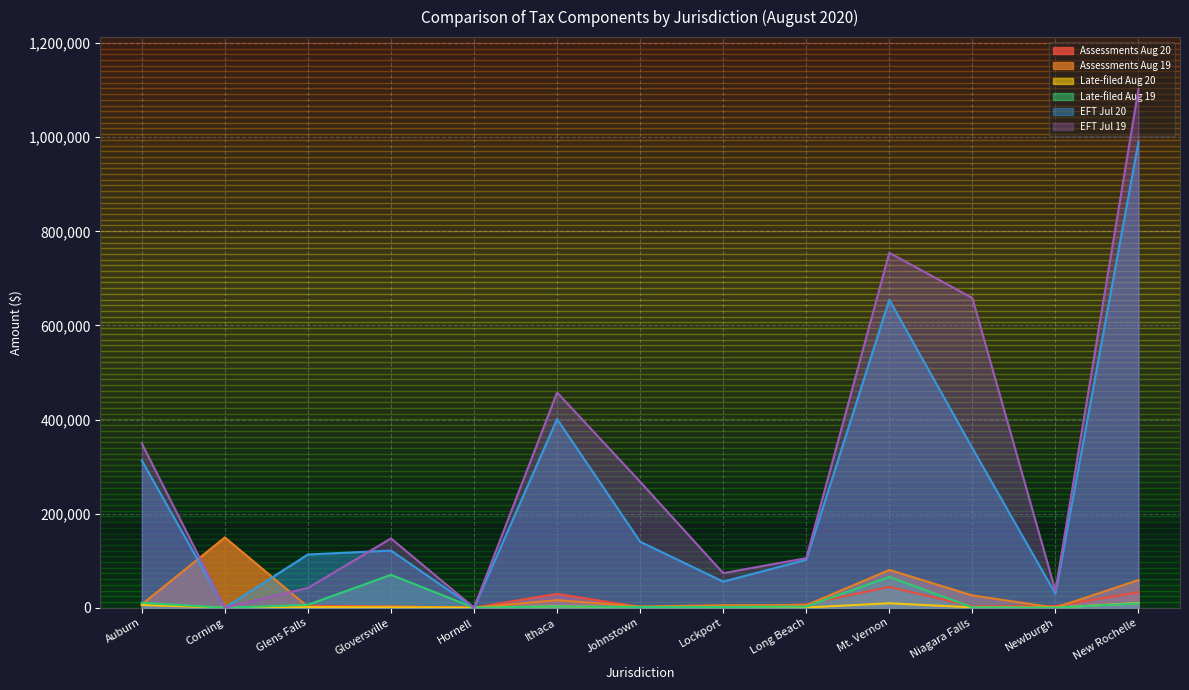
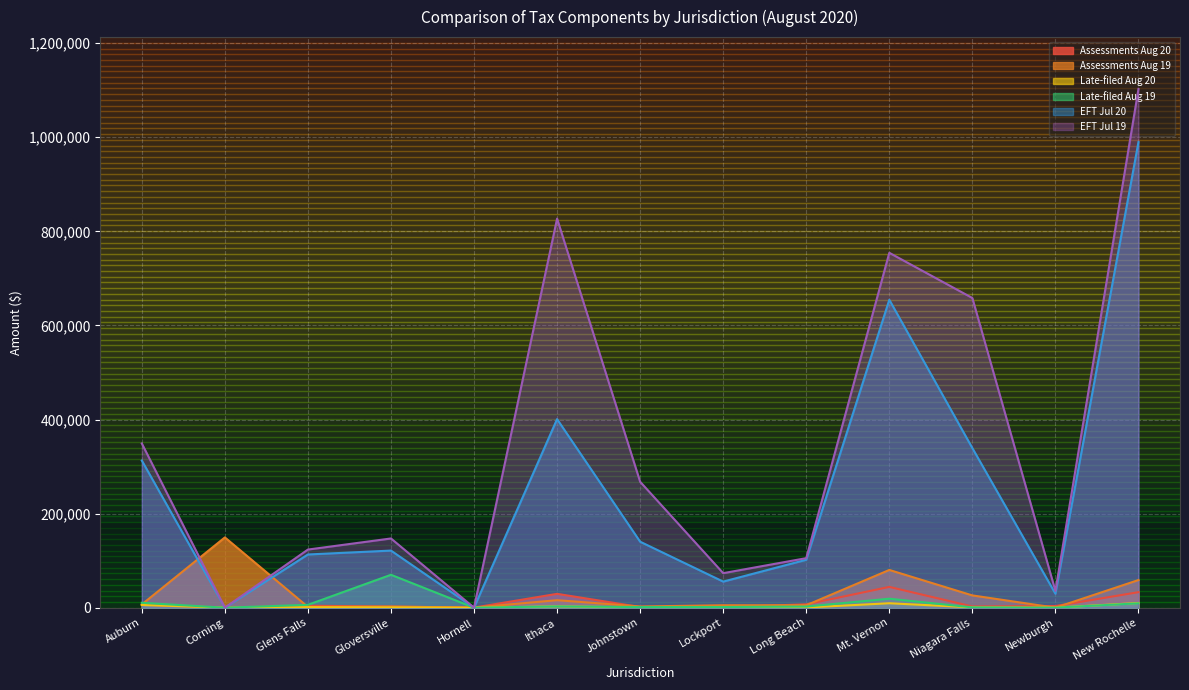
EFT Jul 19, Glens Falls: 40,000 -> 120,000
EFT Jul 19, Ithaca: 460,000 -> 830,000
Late-filed Aug 19, Mt. Vernon: 70,000 -> 20,000
